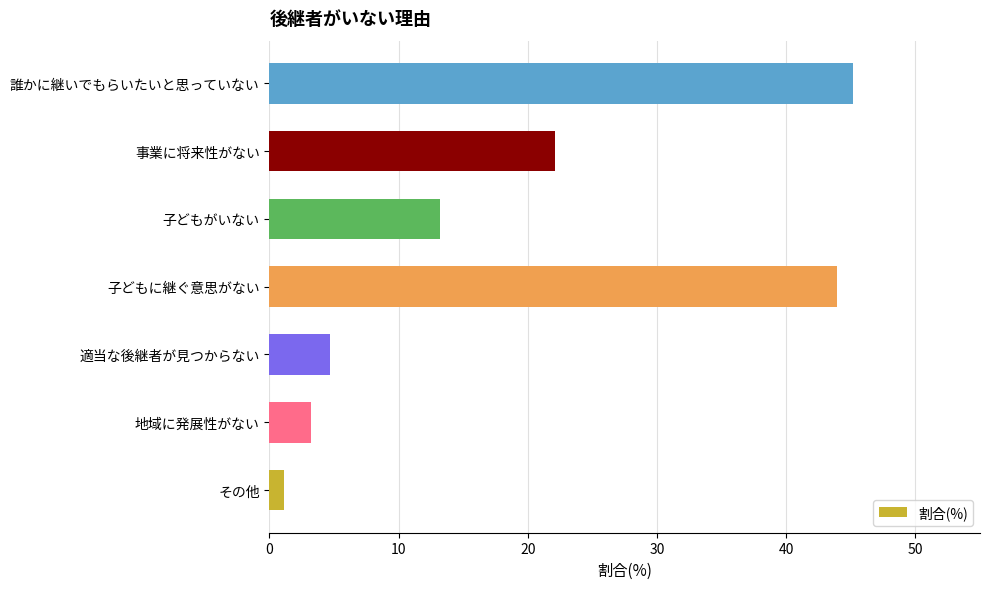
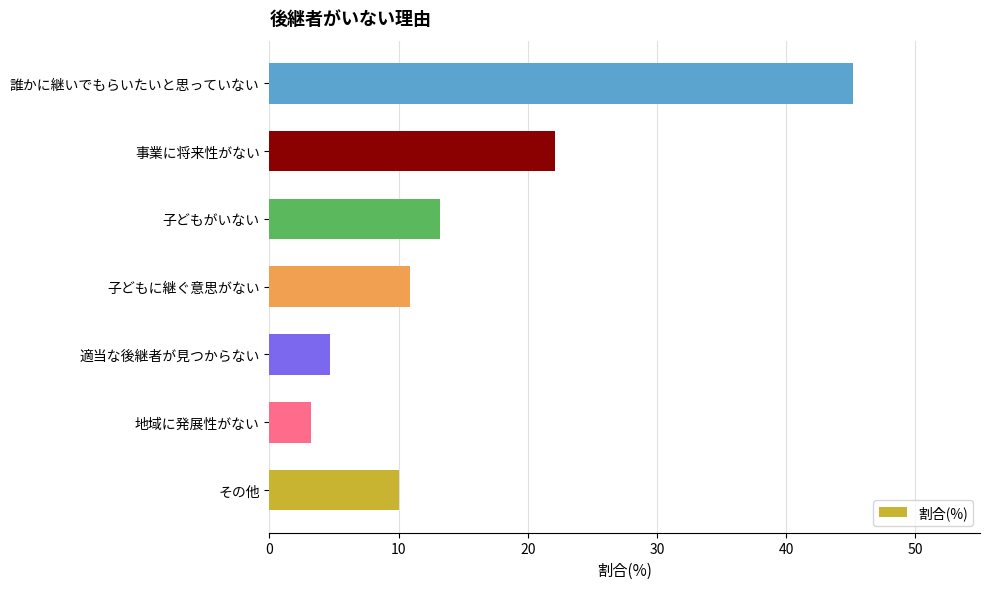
子どもに継ぐ意思がない: 43.9 -> 10.9
その他: 1.1 -> 10.0
